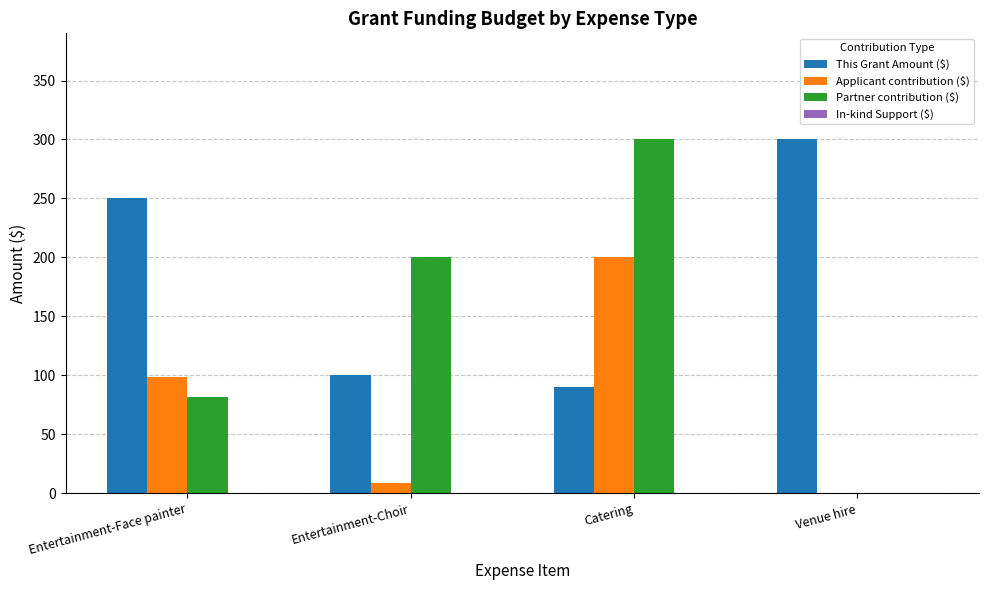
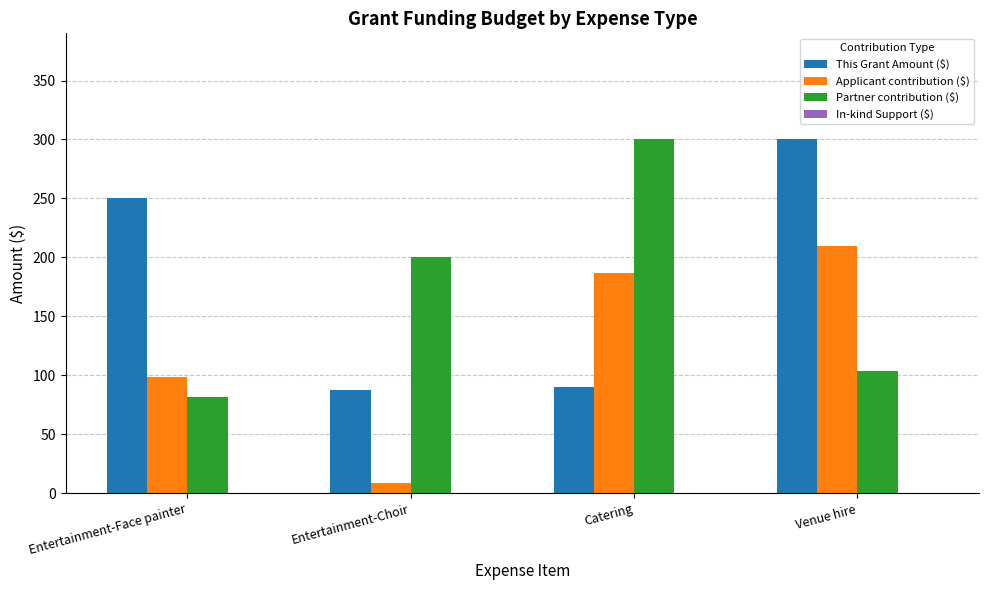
This Grant Amount ($), Entertainment-Choir: 100 -> 88
Applicant contribution ($), Catering: 200 -> 187
Applicant contribution ($), Venue hire: 0 -> 210
Partner contribution ($), Venue hire: 0 -> 104
